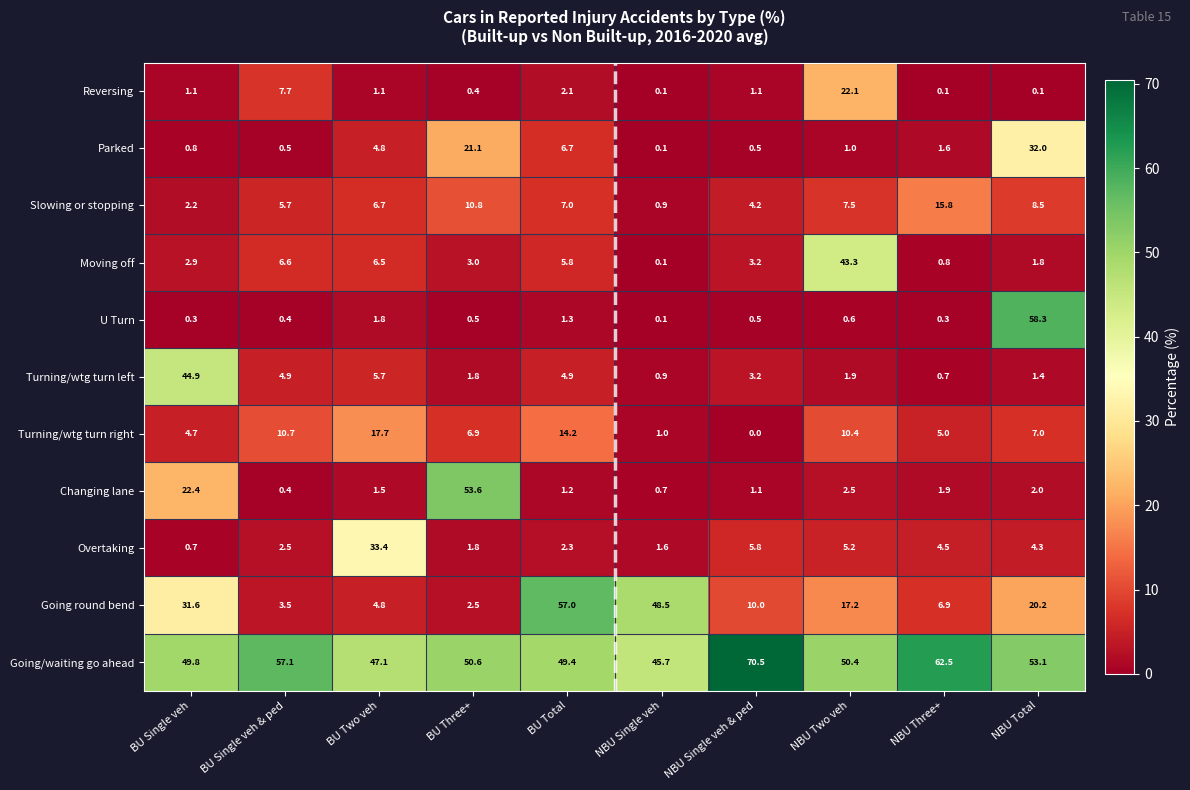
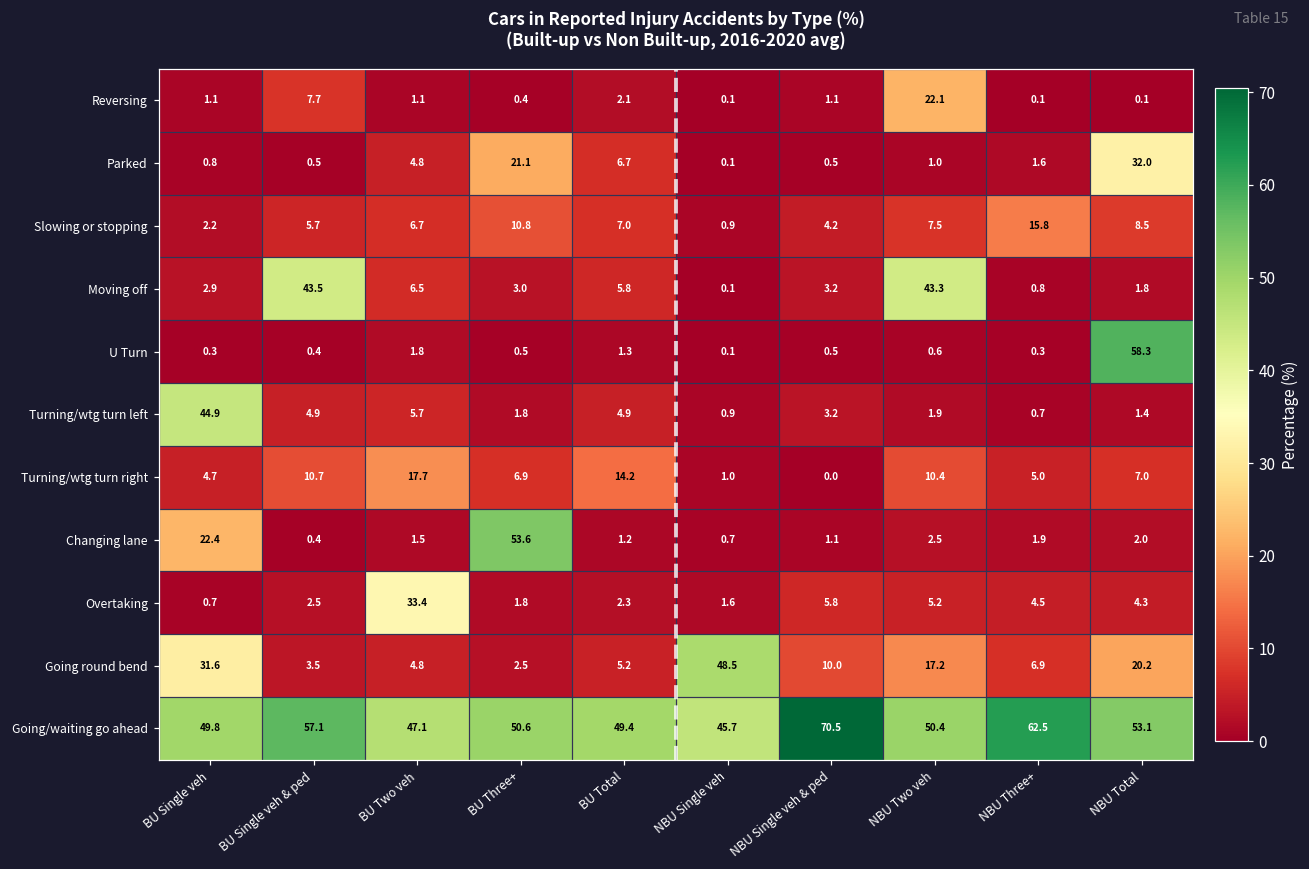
Moving off, BU Single veh & ped: 6.6 -> 43.5
Going round bend, BU Total: 57.0 -> 5.2
